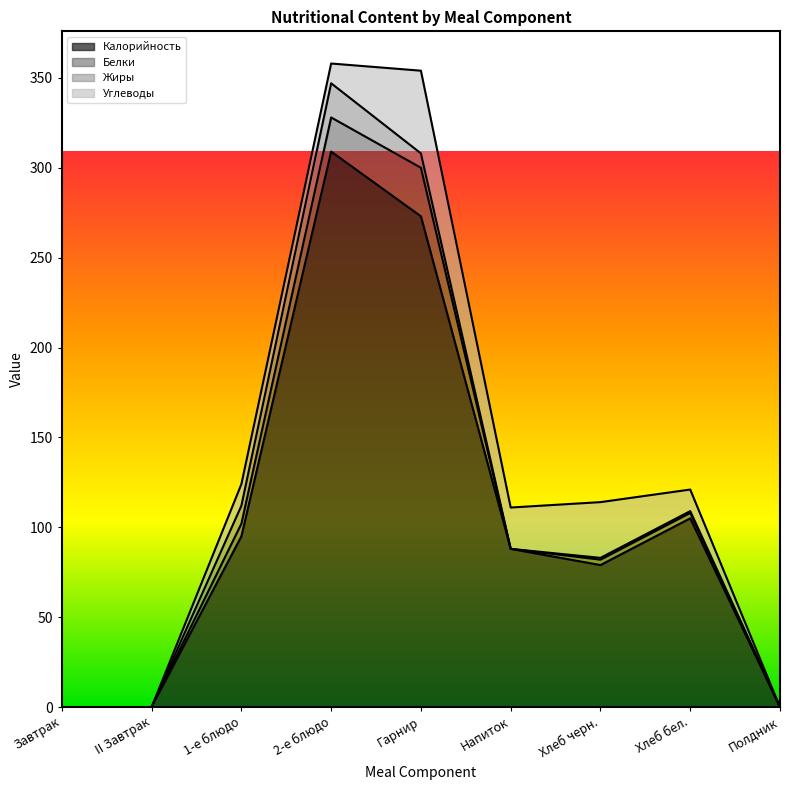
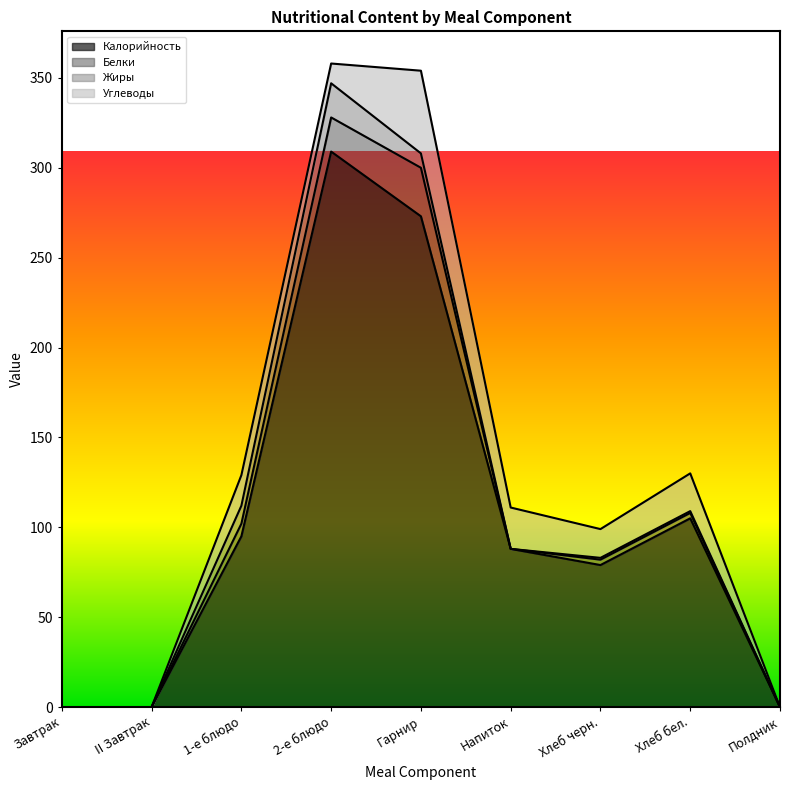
Углеводы, 1-е блюдо: 12 -> 17
Углеводы, Хлеб черн.: 31 -> 16
Углеводы, Хлеб бел.: 12 -> 21
